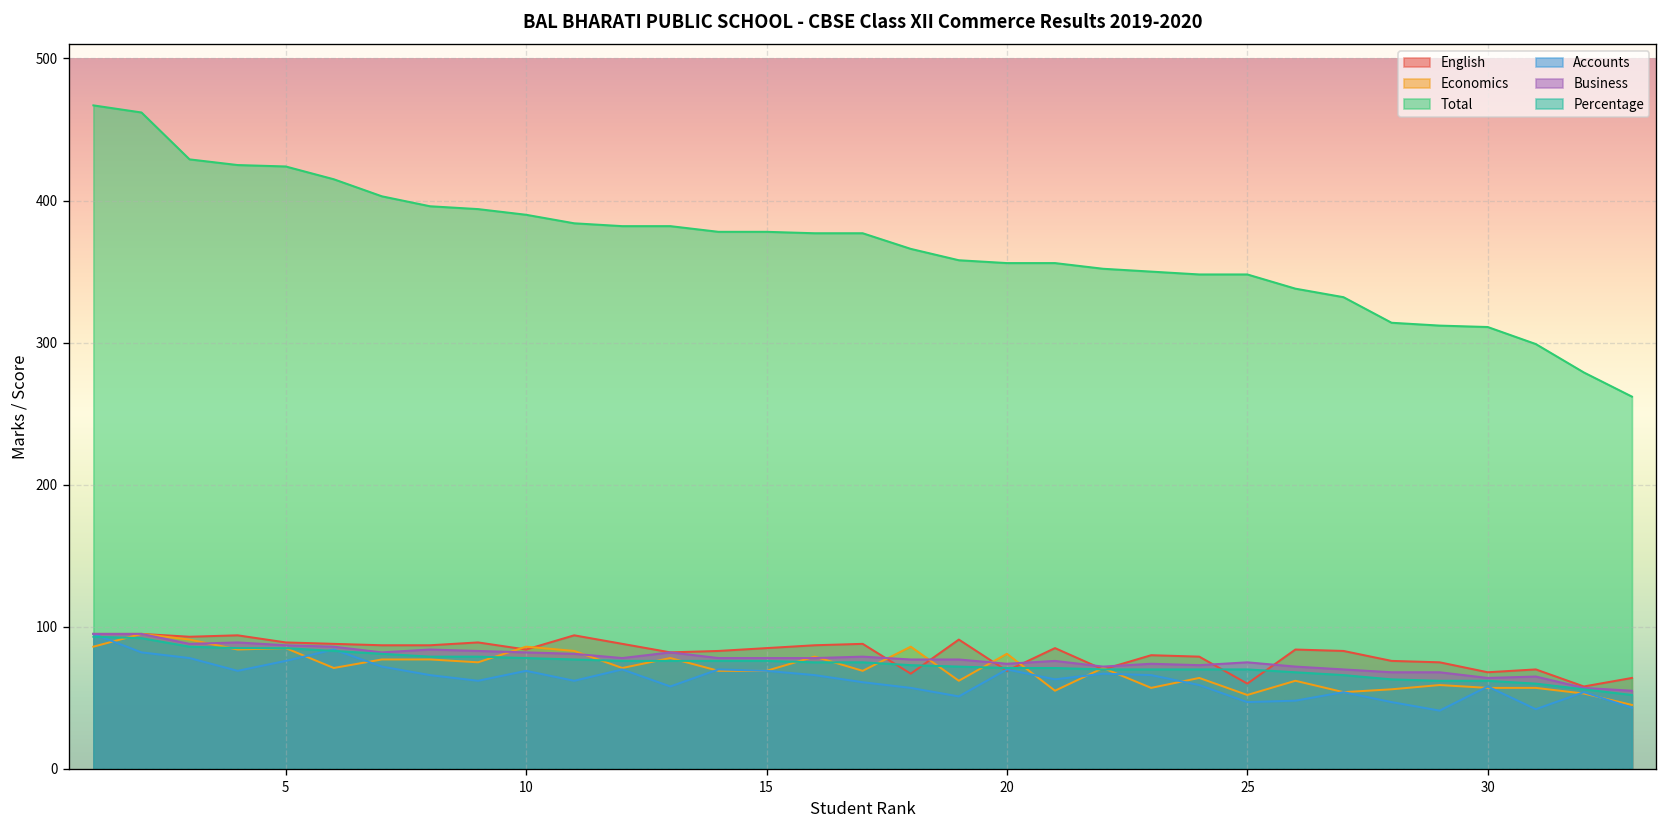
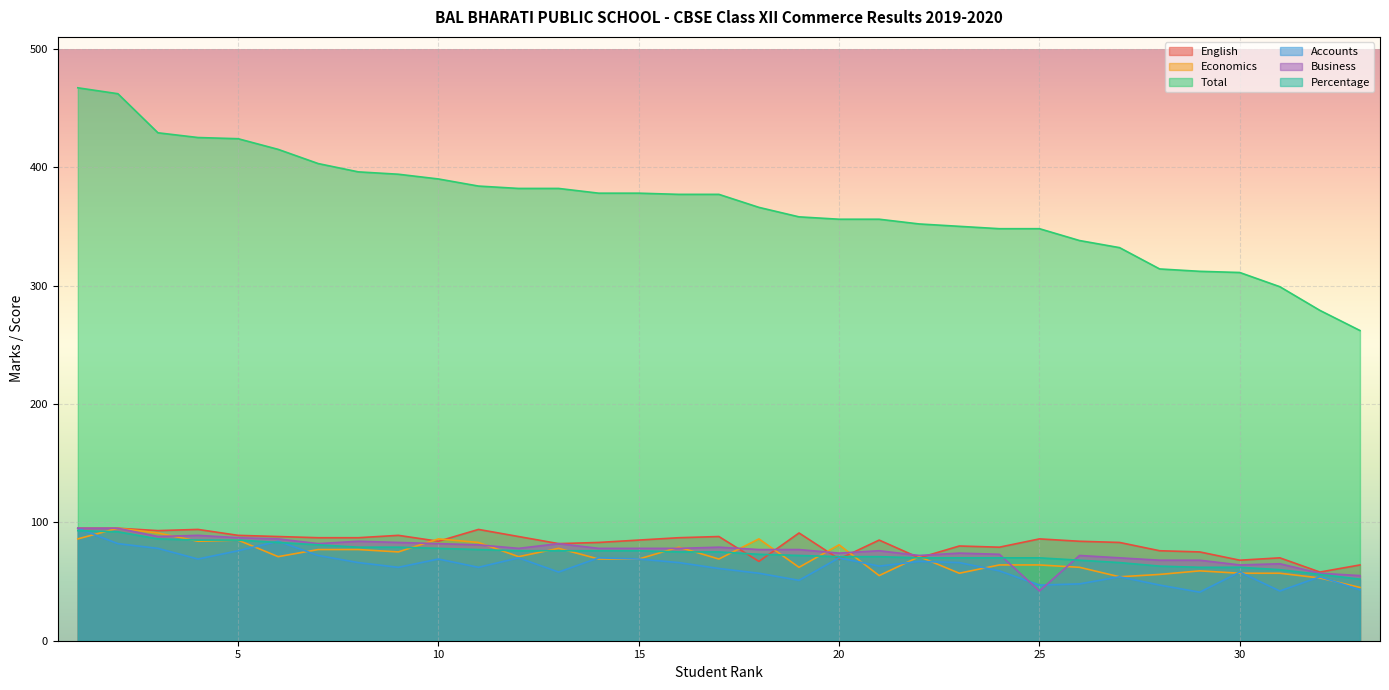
English, 25: 60 -> 86
Economics, 25: 52 -> 64
Business, 25: 75 -> 42
